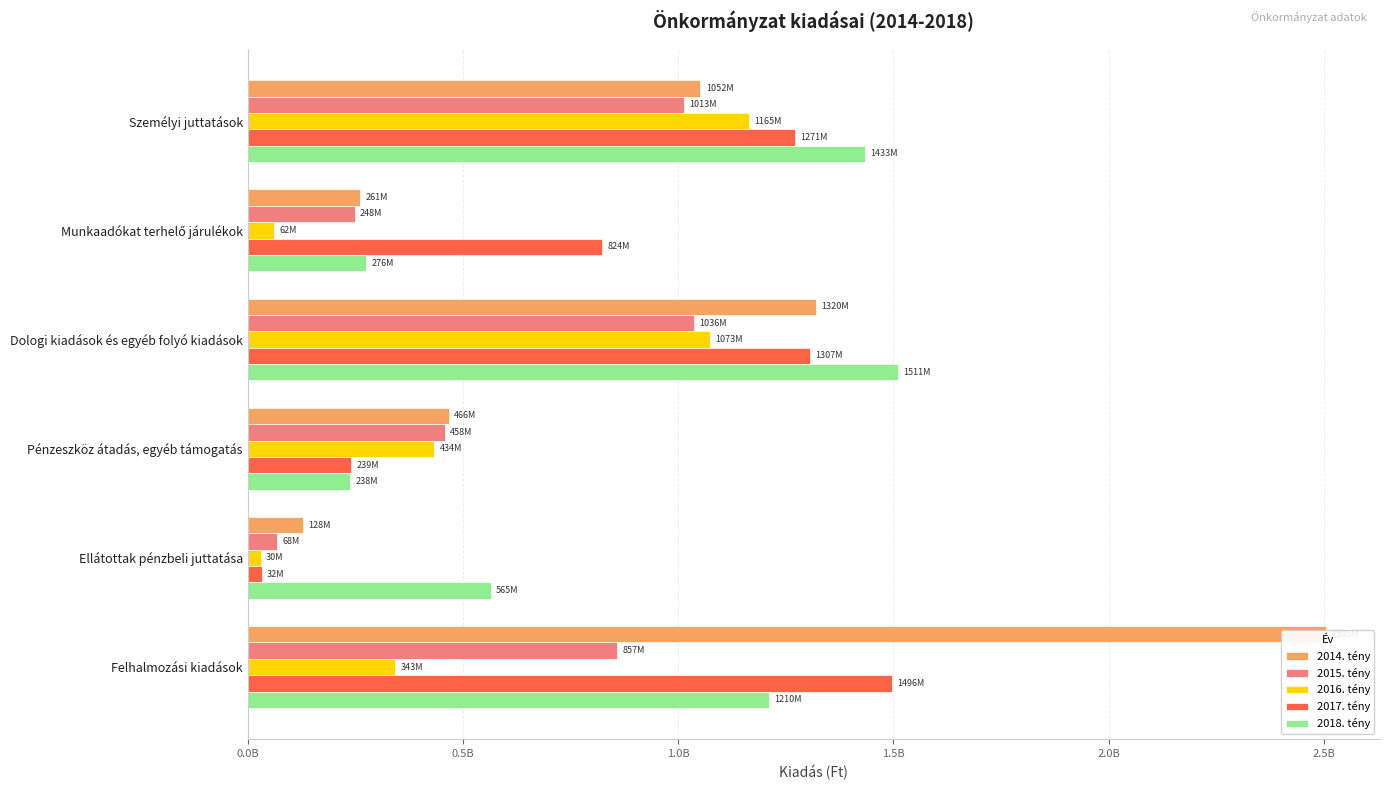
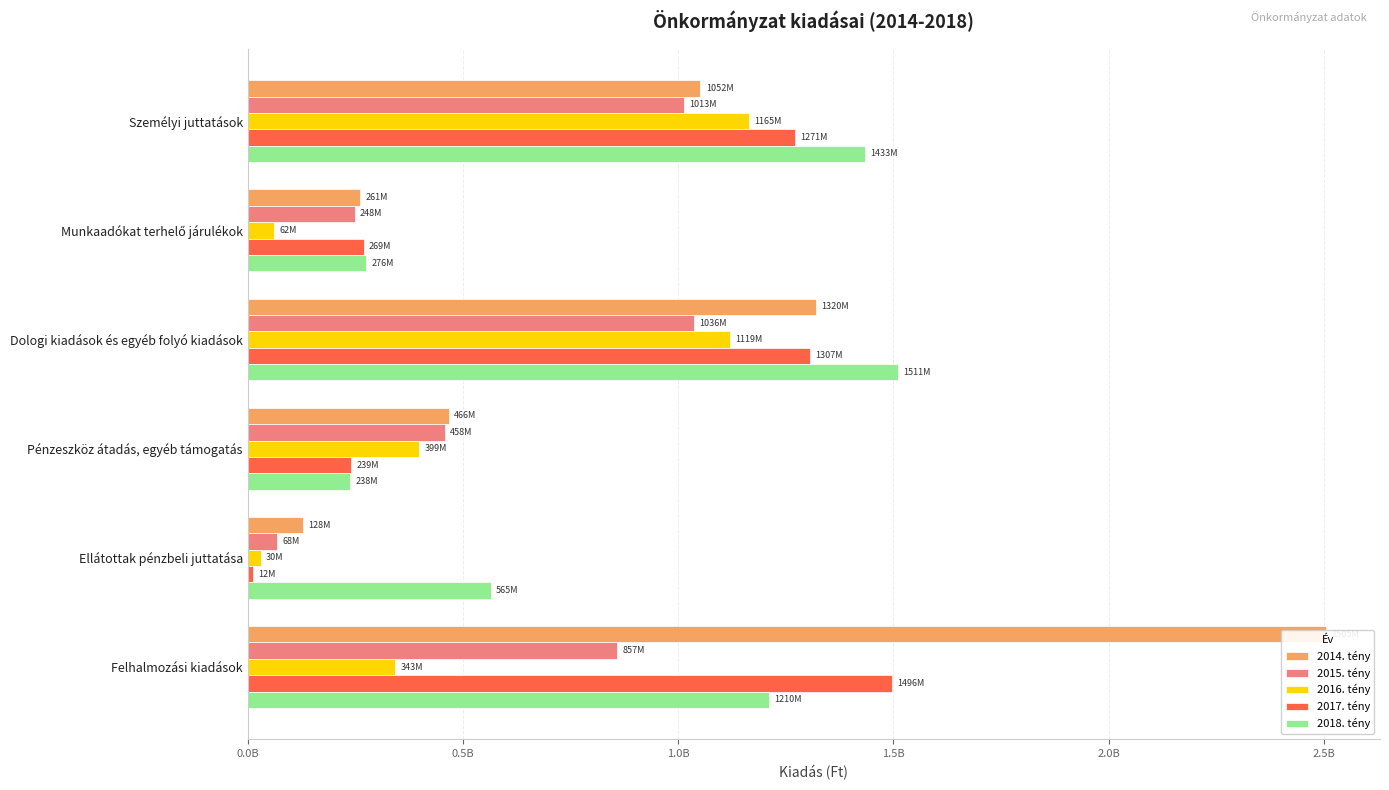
2017. tény, Munkaadókat terhelő járulékok: 824M -> 269M
2016. tény, Dologi kiadások és egyéb folyó kiadások: 1073M -> 1119M
2016. tény, Pénzeszköz átadás, egyéb támogatás: 434M -> 399M
2017. tény, Ellátottak pénzbeli juttatása: 32M -> 12M
